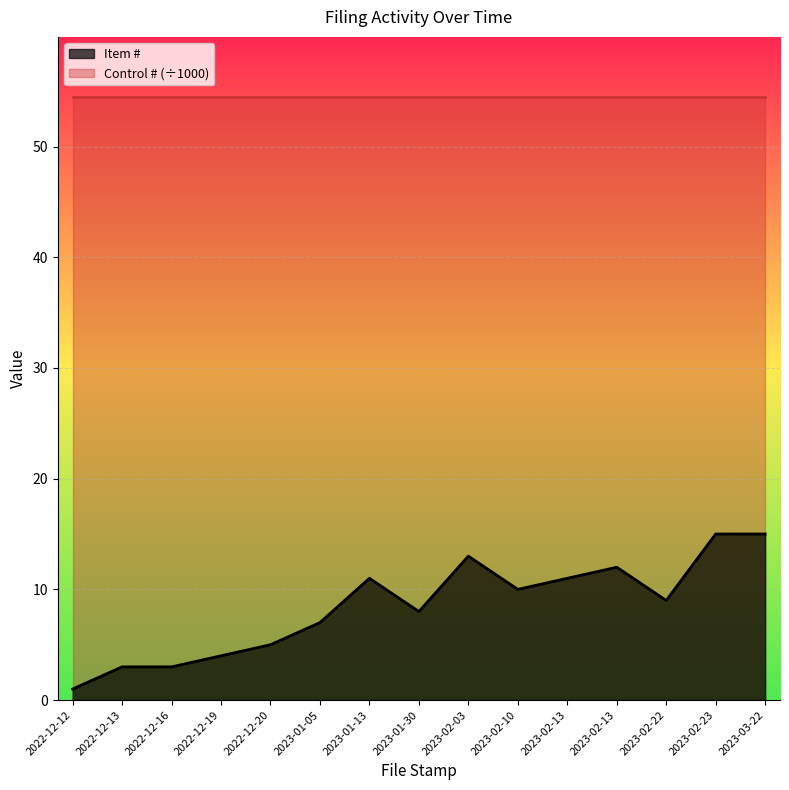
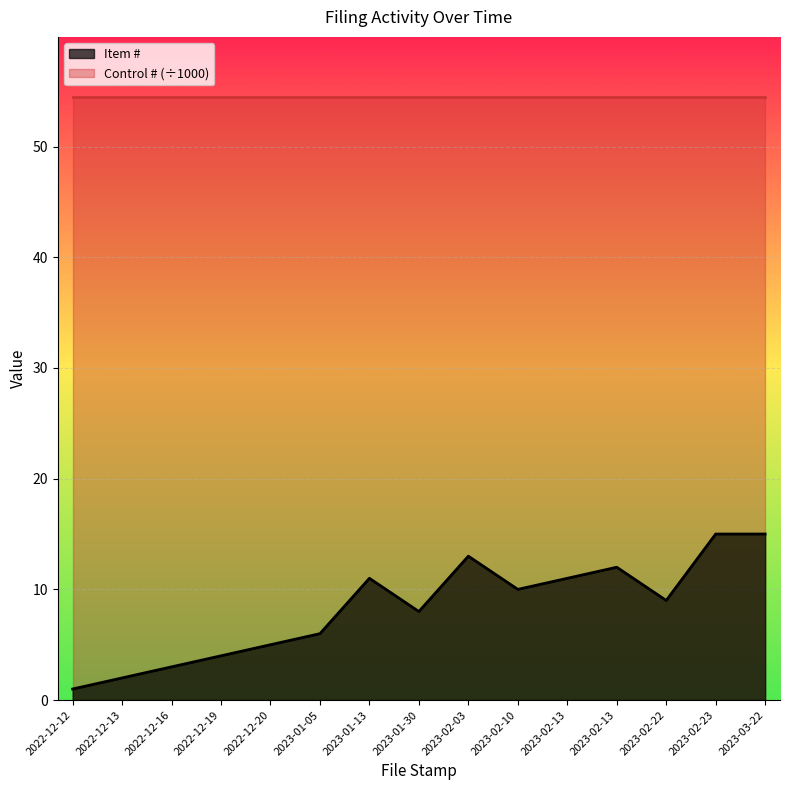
Item #, 2022-12-13: 3 -> 2
Item #, 2023-01-05: 7 -> 6
